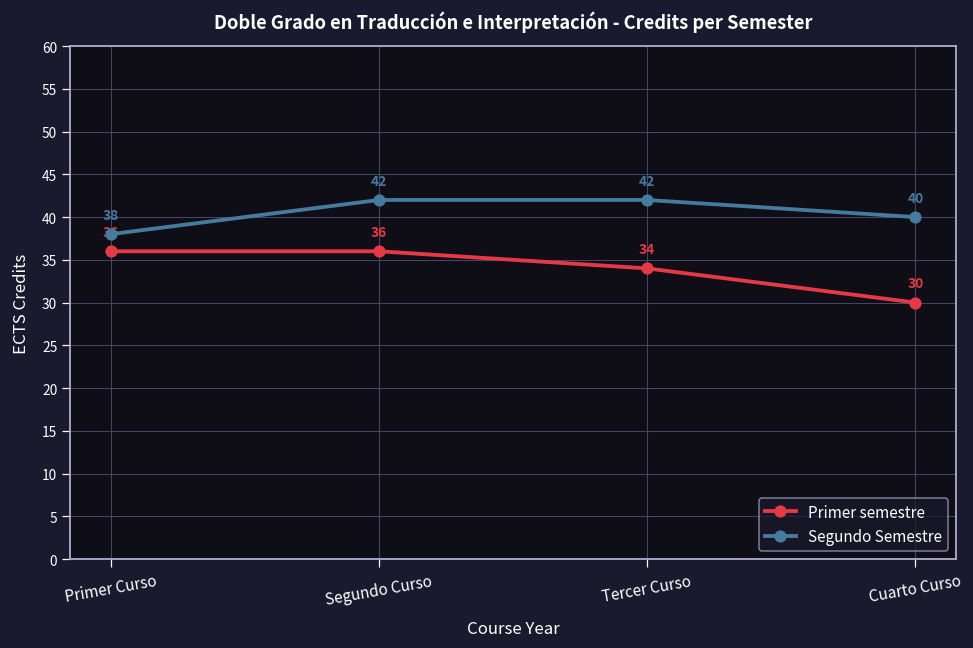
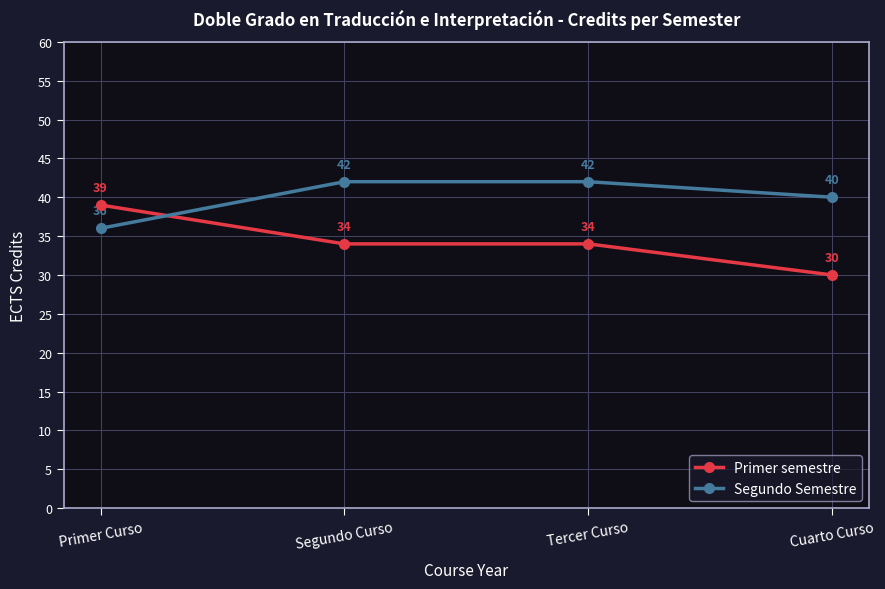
Primer semestre, Primer Curso: 36 -> 39
Segundo Semestre, Primer Curso: 38 -> 36
Primer semestre, Segundo Curso: 36 -> 34
